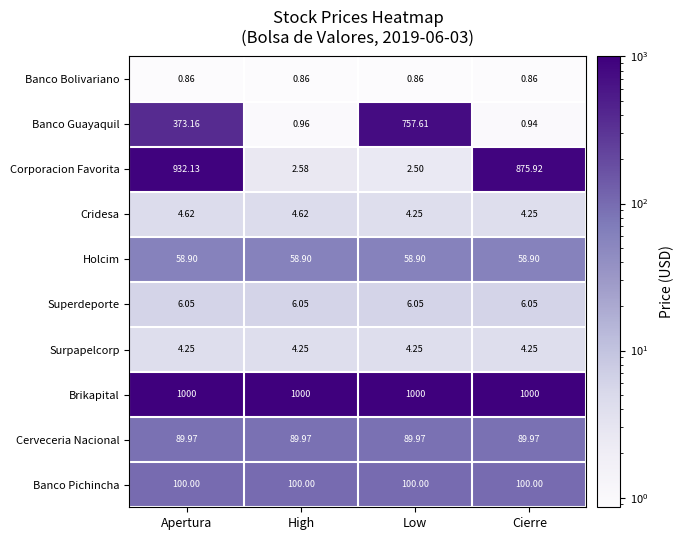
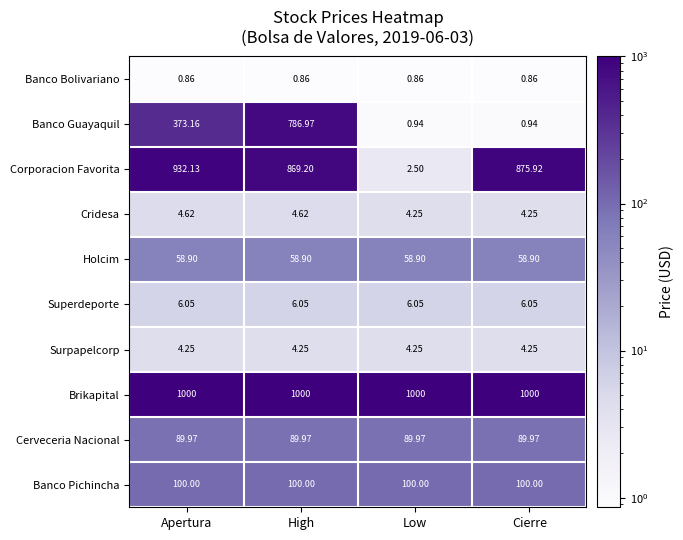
Banco Guayaquil, High: 0.96 -> 786.97
Banco Guayaquil, Low: 757.61 -> 0.94
Corporacion Favorita, High: 2.58 -> 869.20
